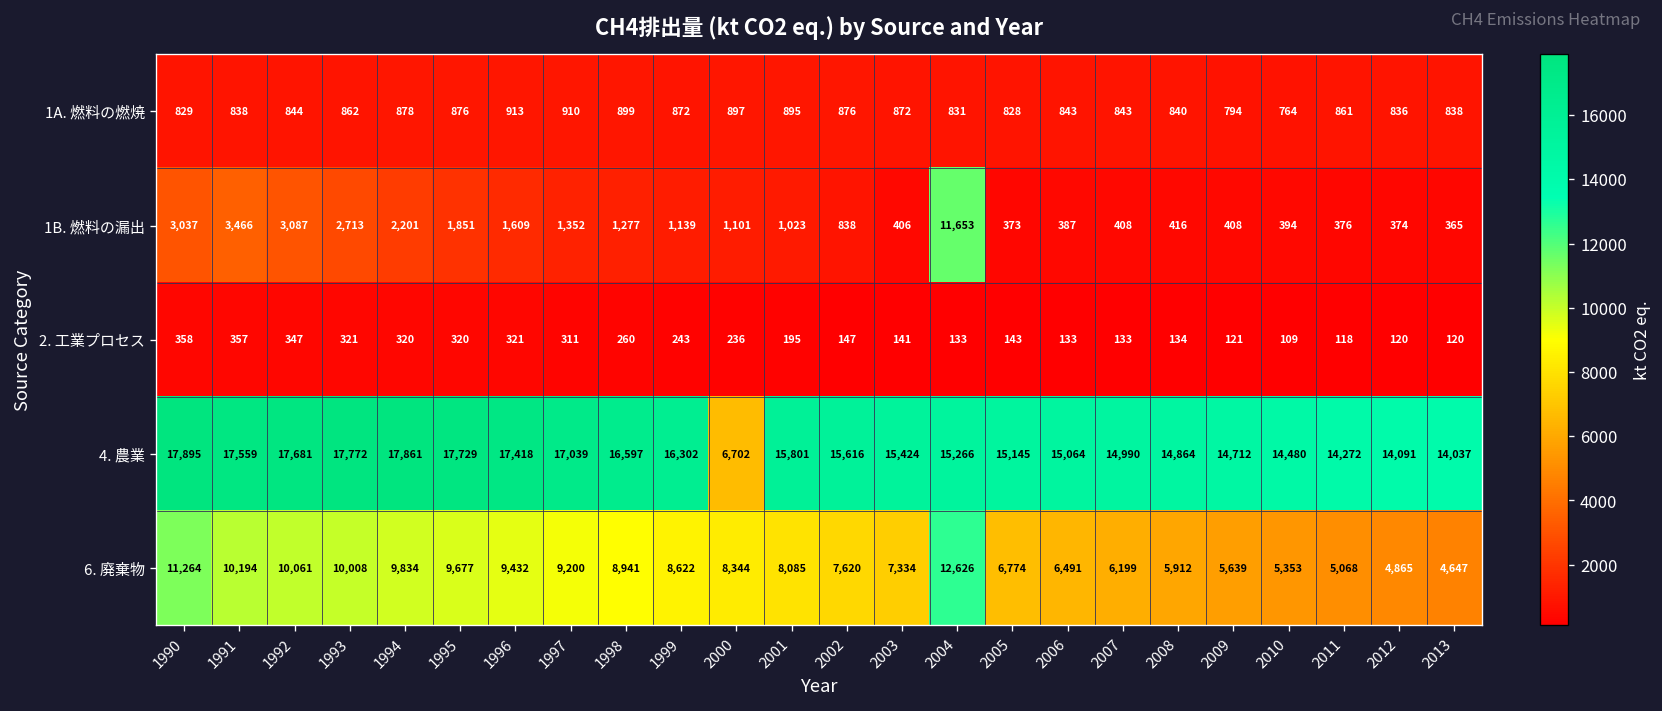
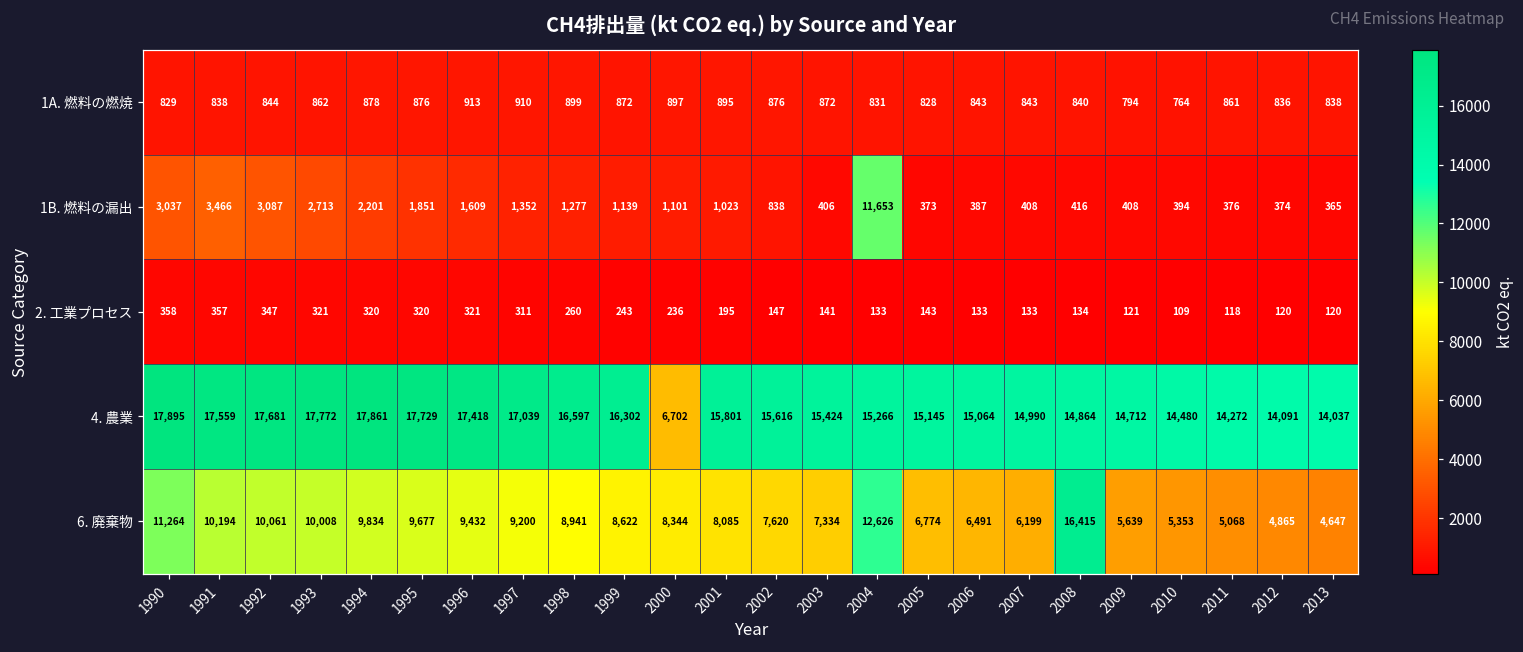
6. 廃棄物, 2008: 5,912 -> 16,415
